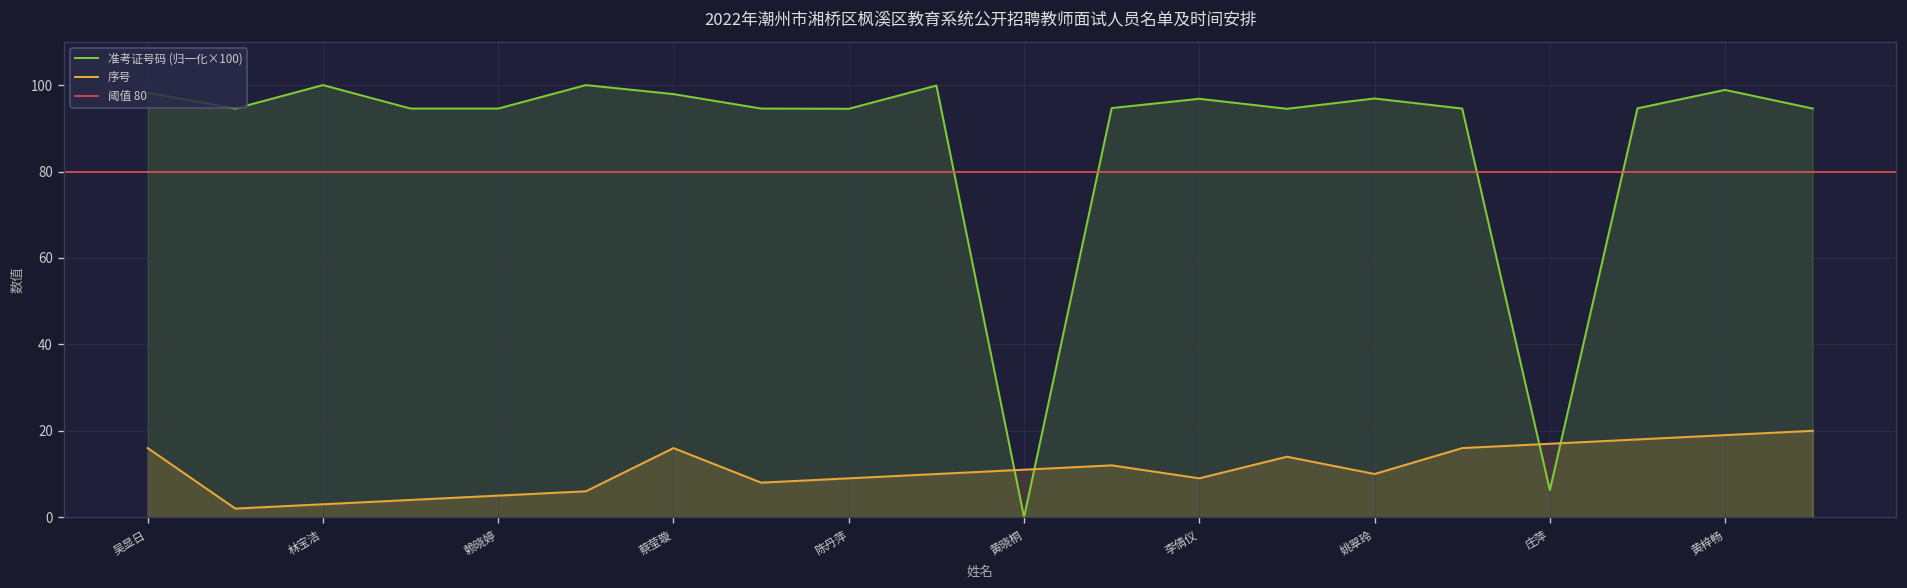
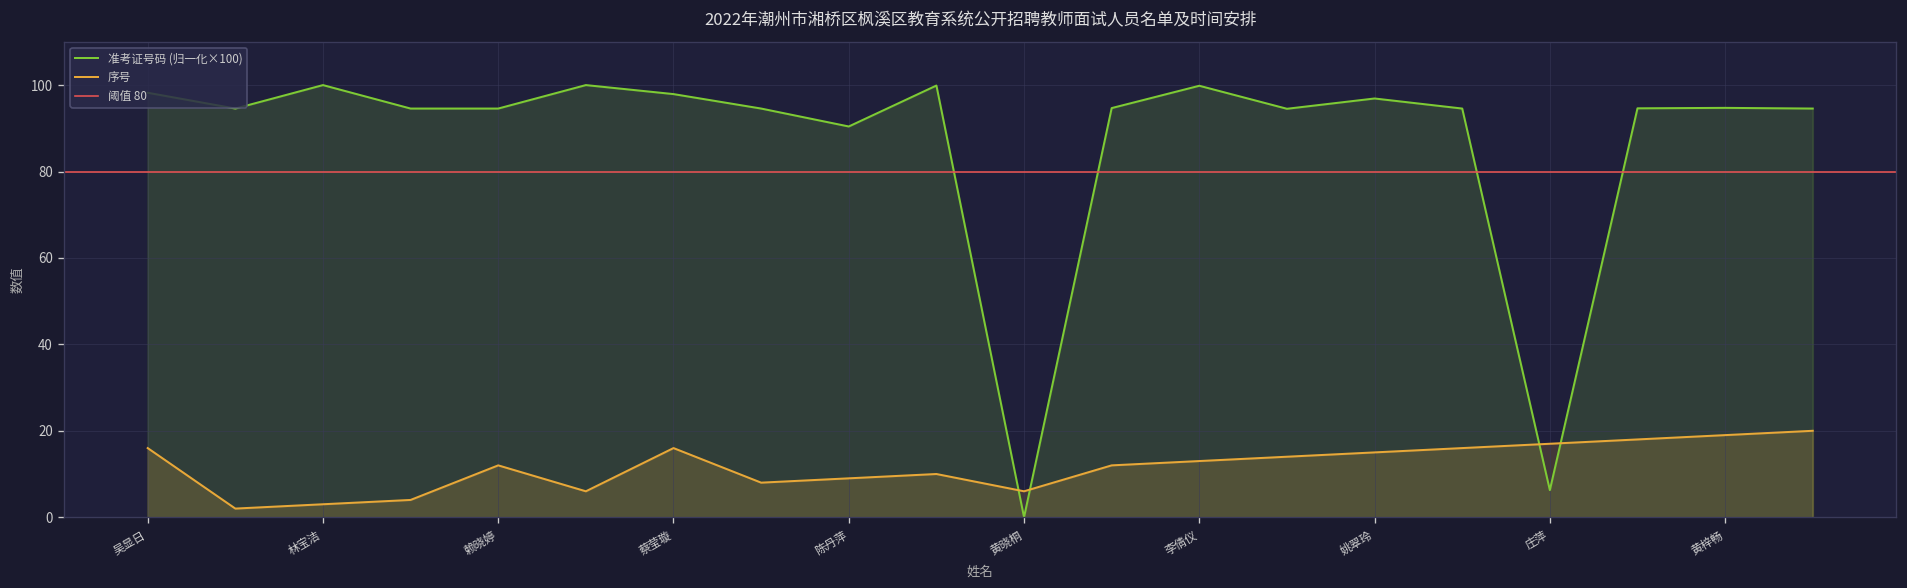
序号, 赖晓婷: 5 -> 12
准考证号码 (归一化×100), 陈丹萍: 95 -> 90
序号, 黄晓桐: 11 -> 6
准考证号码 (归一化×100), 李倩仪: 97 -> 100
序号, 李倩仪: 9 -> 13
序号, 姚翠玲: 10 -> 15
准考证号码 (归一化×100), 黄梓畅: 99 -> 95
